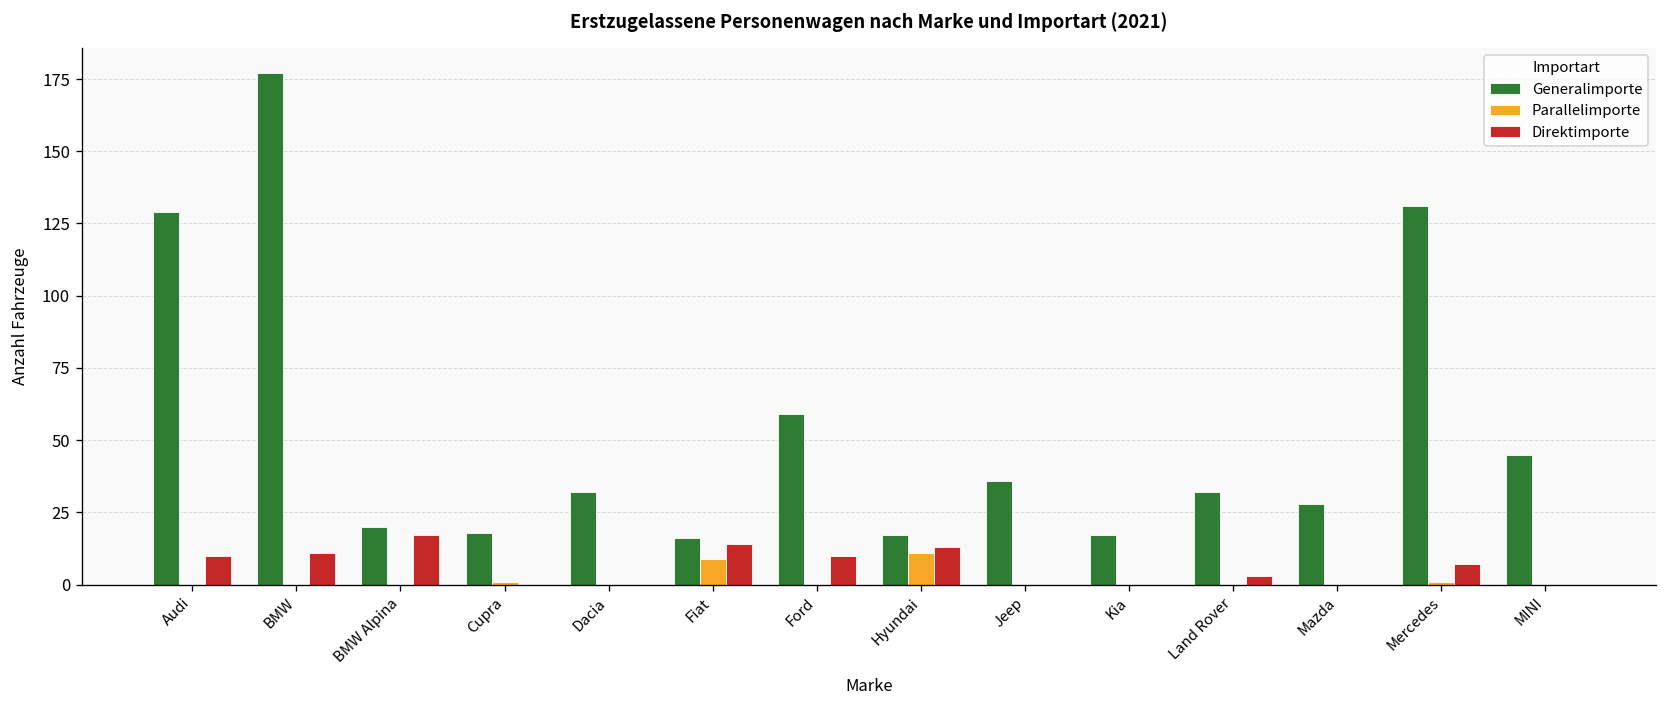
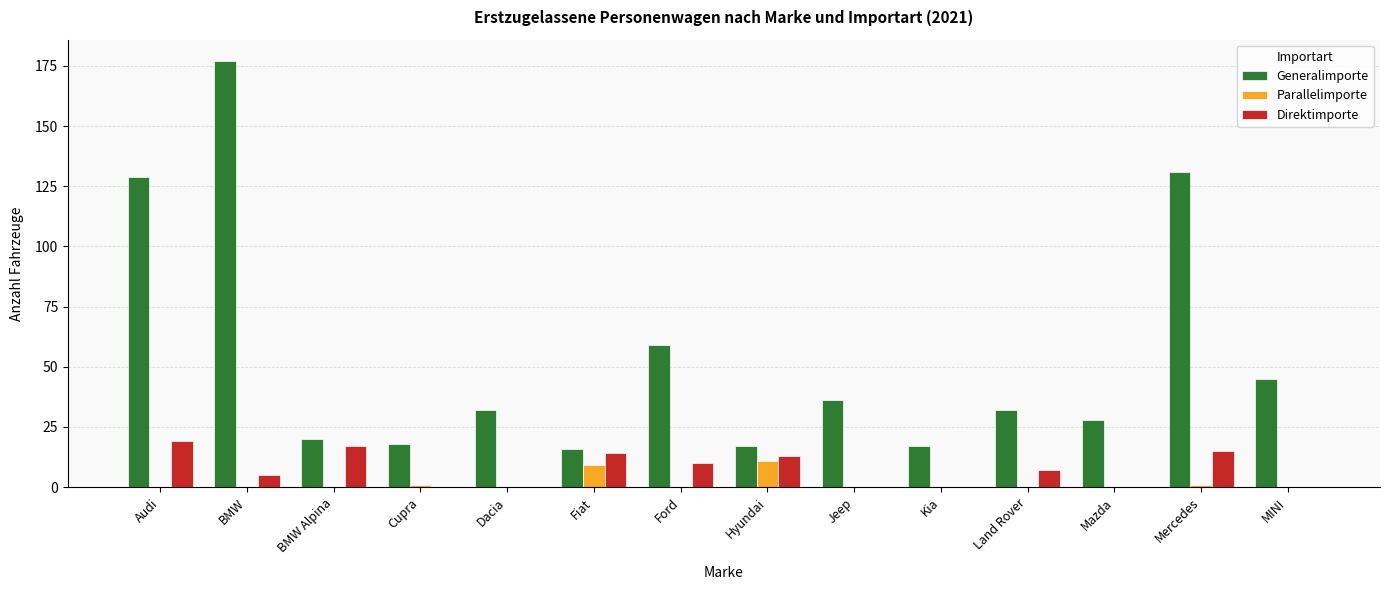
Direktimporte, Audi: 10 -> 19
Direktimporte, BMW: 11 -> 5
Direktimporte, Land Rover: 3 -> 7
Direktimporte, Mercedes: 7 -> 15
